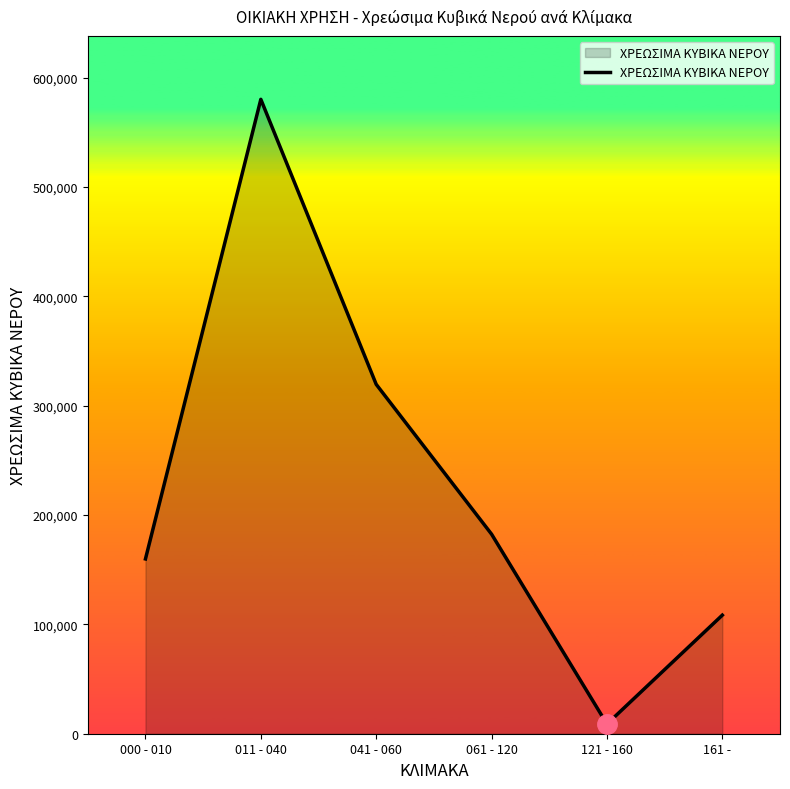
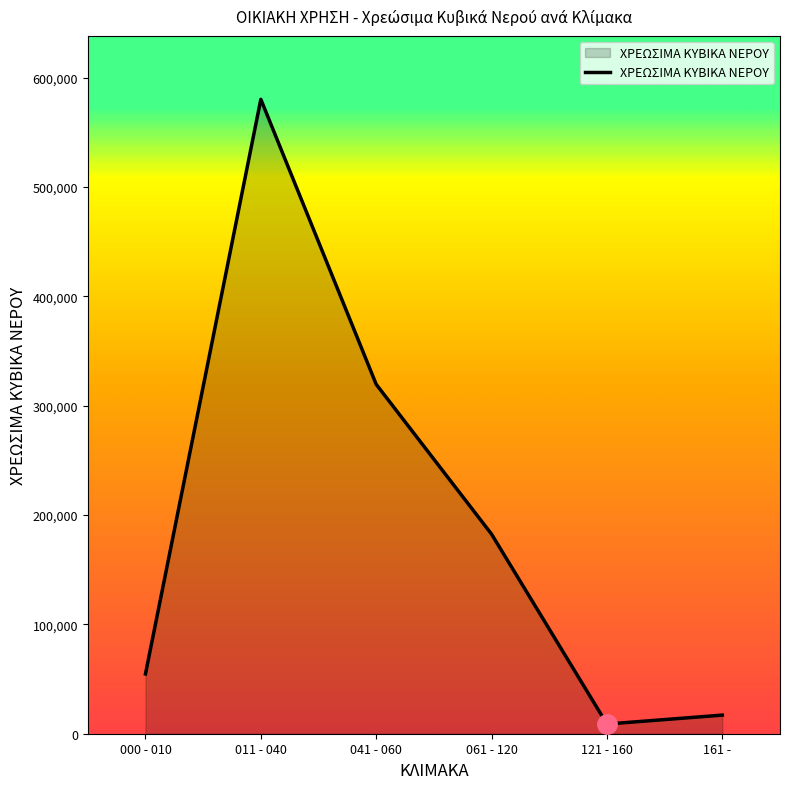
ΧΡΕΩΣΙΜΑ ΚΥΒΙΚΑ ΝΕΡΟΥ, 000 - 010: 160,000 -> 55,000
ΧΡΕΩΣΙΜΑ ΚΥΒΙΚΑ ΝΕΡΟΥ, 161 -: 108,000 -> 17,000
